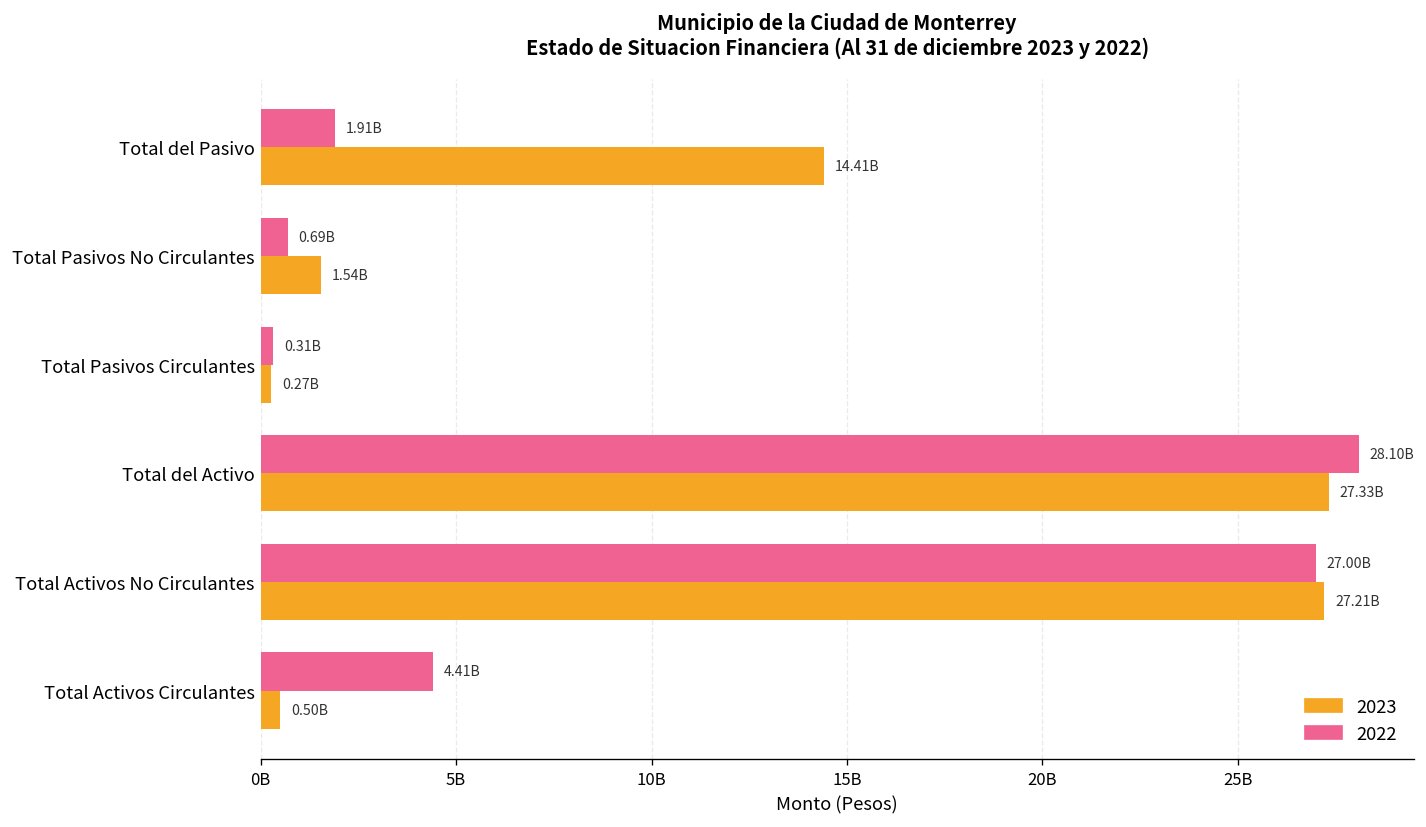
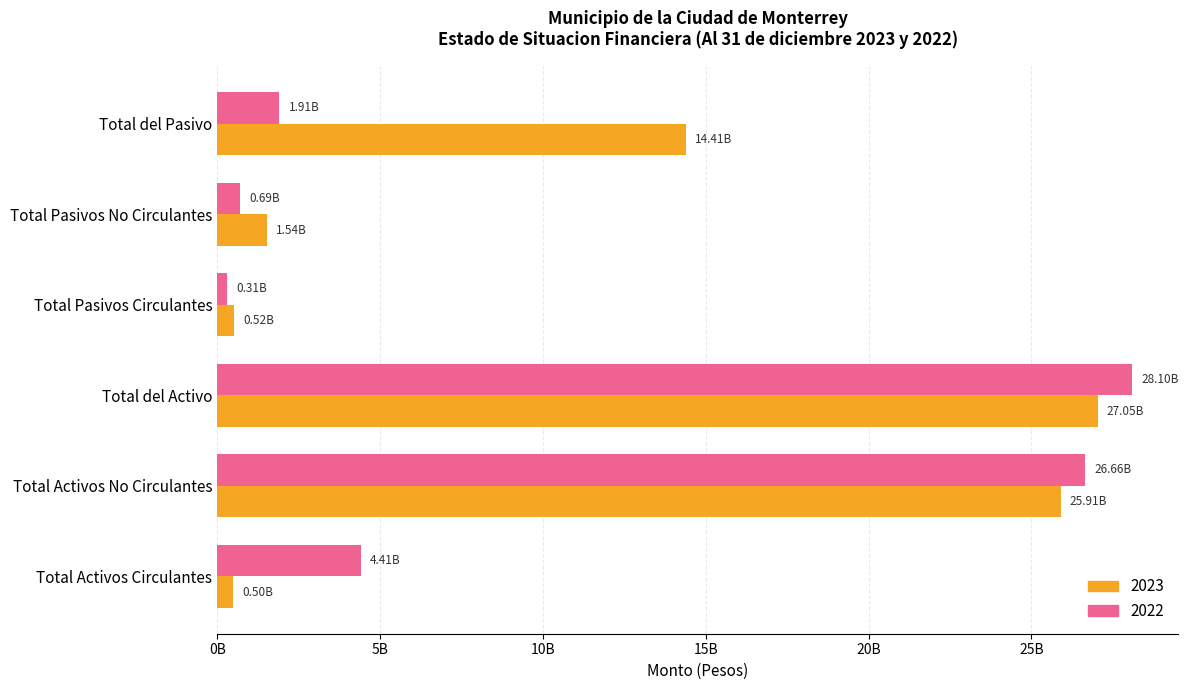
2023, Total Pasivos Circulantes: 0.27B -> 0.52B
2023, Total del Activo: 27.33B -> 27.05B
2022, Total Activos No Circulantes: 27.00B -> 26.66B
2023, Total Activos No Circulantes: 27.21B -> 25.91B
